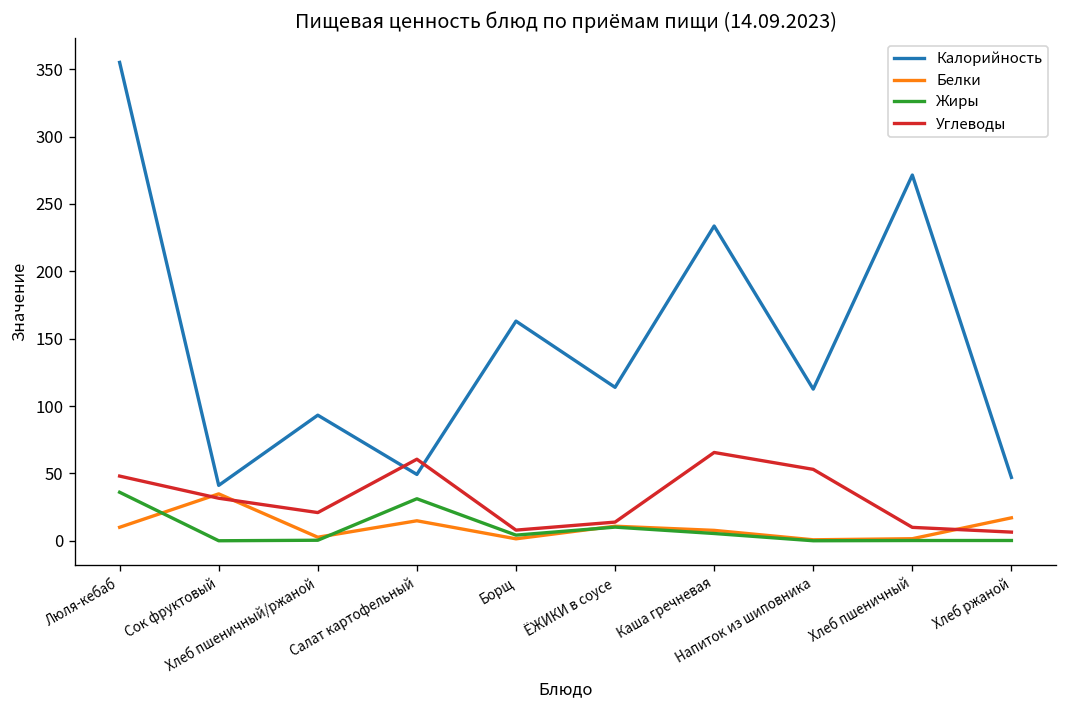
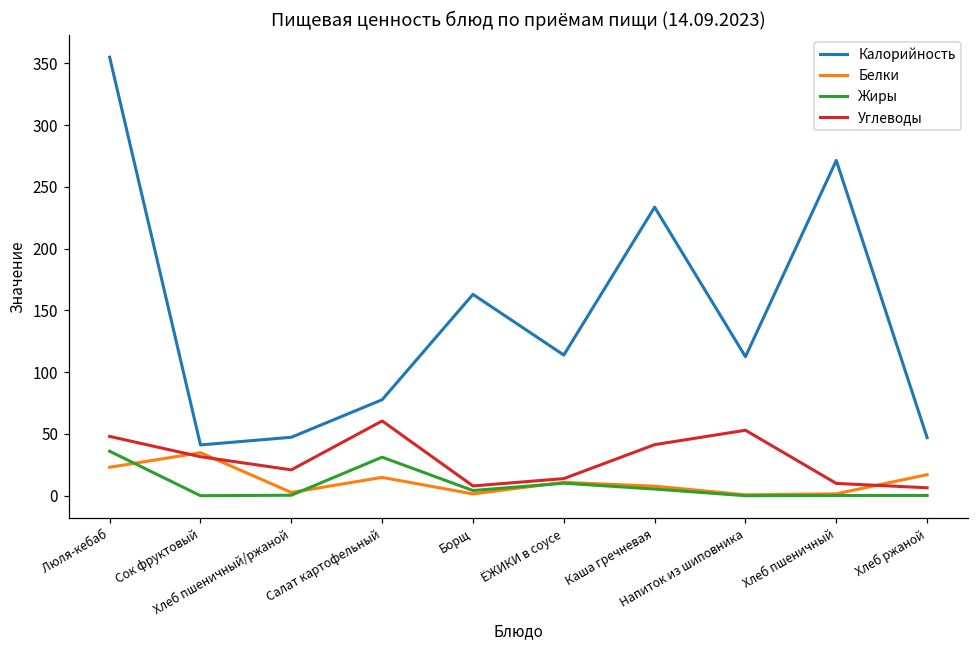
Белки, Люля-кебаб: 10 -> 23
Калорийность, Хлеб пшеничный/ржаной: 93 -> 47
Калорийность, Салат картофельный: 49 -> 78
Углеводы, Каша гречневая: 66 -> 41
